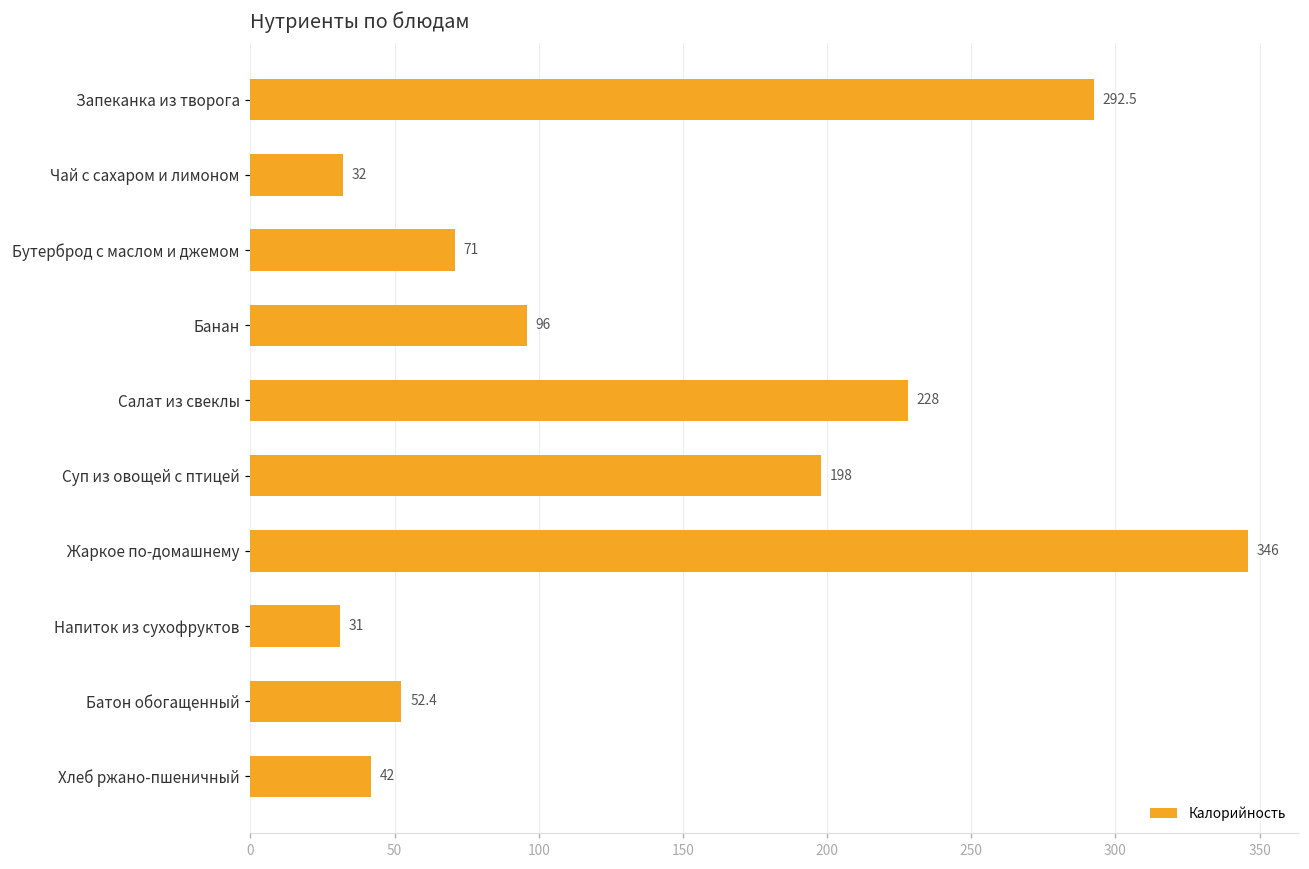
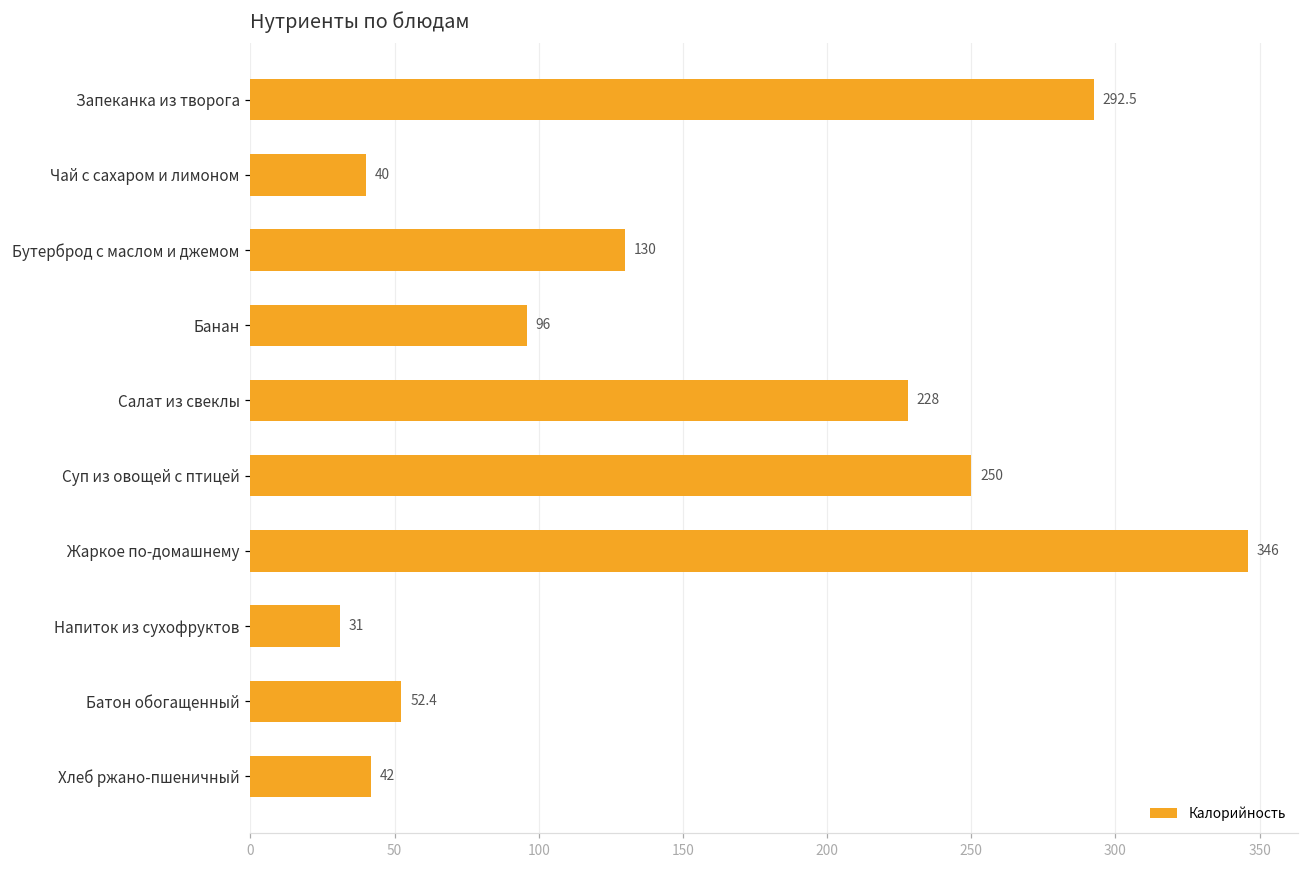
Чай с сахаром и лимоном: 32 -> 40
Бутерброд с маслом и джемом: 71 -> 130
Суп из овощей с птицей: 198 -> 250
